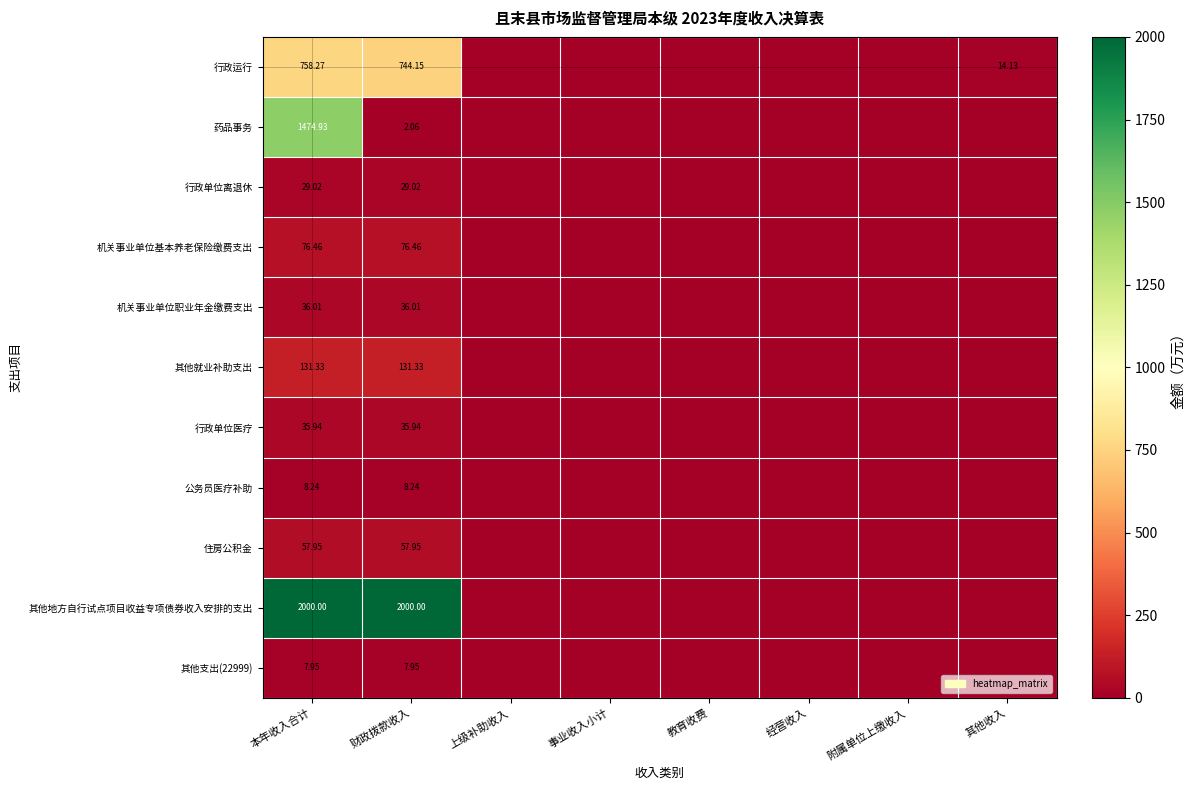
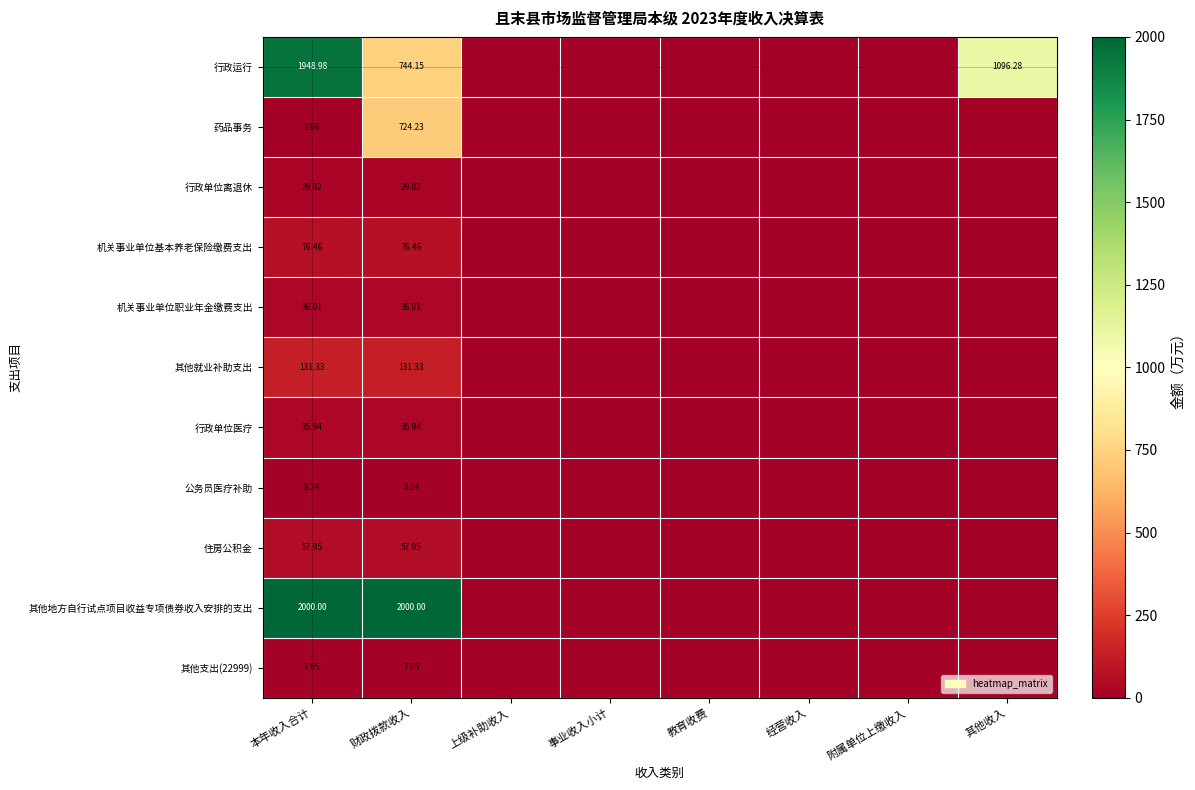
行政运行, 本年收入合计: 758.27 -> 1948.98
行政运行, 其他收入: 14.13 -> 1096.28
药品事务, 本年收入合计: 1474.93 -> 2.06
药品事务, 财政拨款收入: 2.06 -> 724.23
